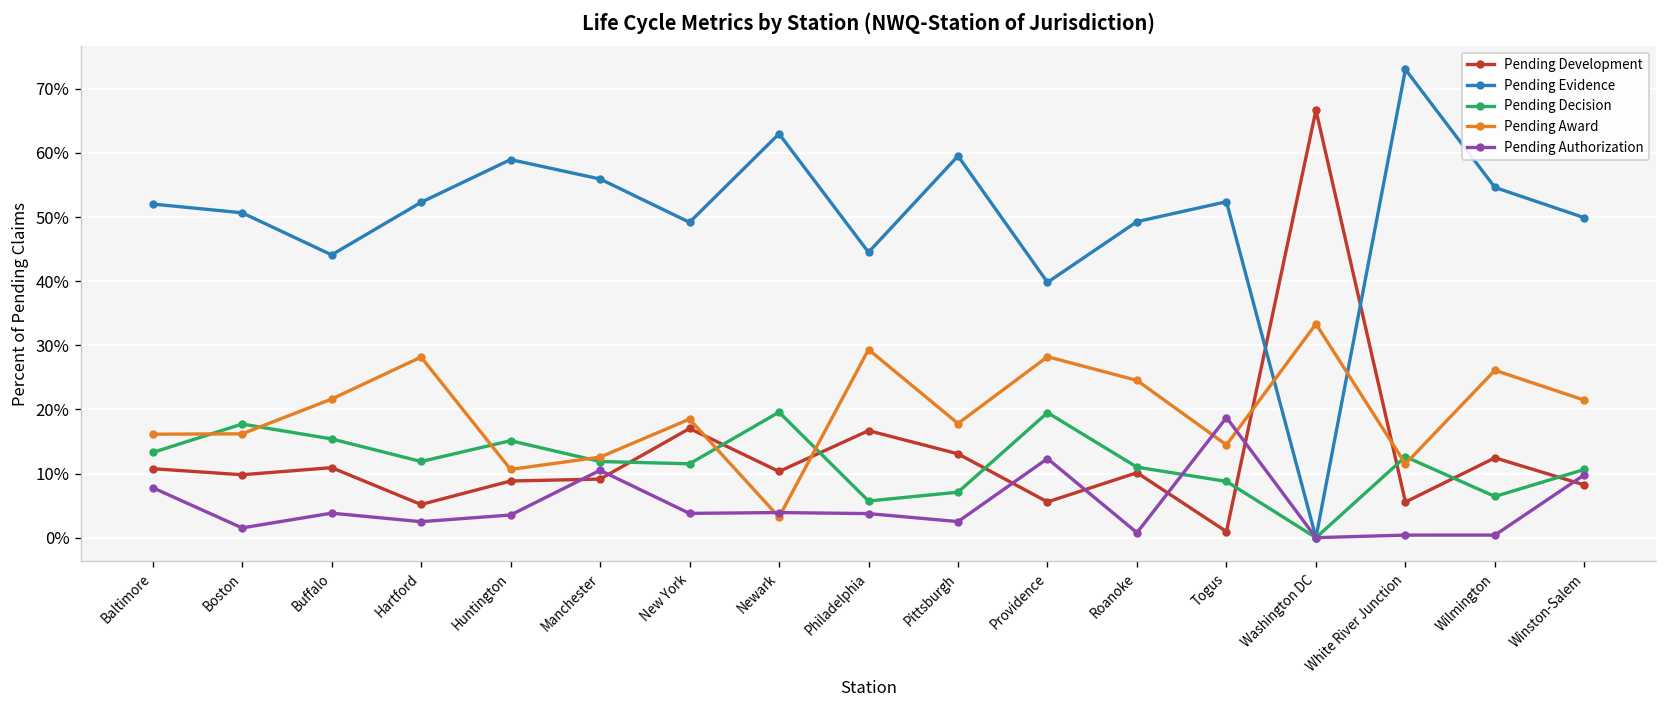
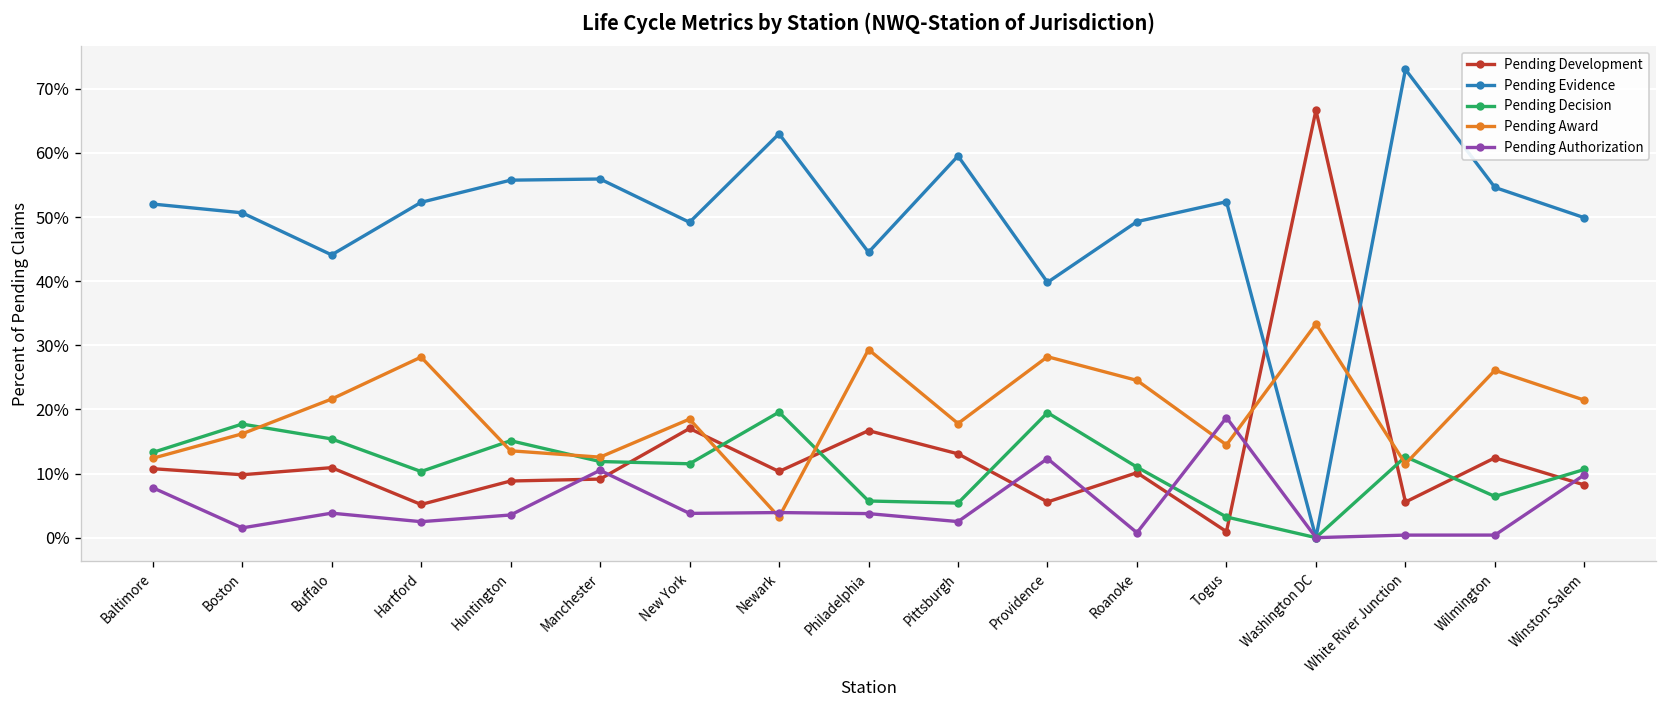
Pending Award, Baltimore: 16% -> 12%
Pending Decision, Hartford: 12% -> 10%
Pending Evidence, Huntington: 59% -> 56%
Pending Award, Huntington: 11% -> 14%
Pending Decision, Pittsburgh: 7% -> 5%
Pending Decision, Togus: 9% -> 3%
